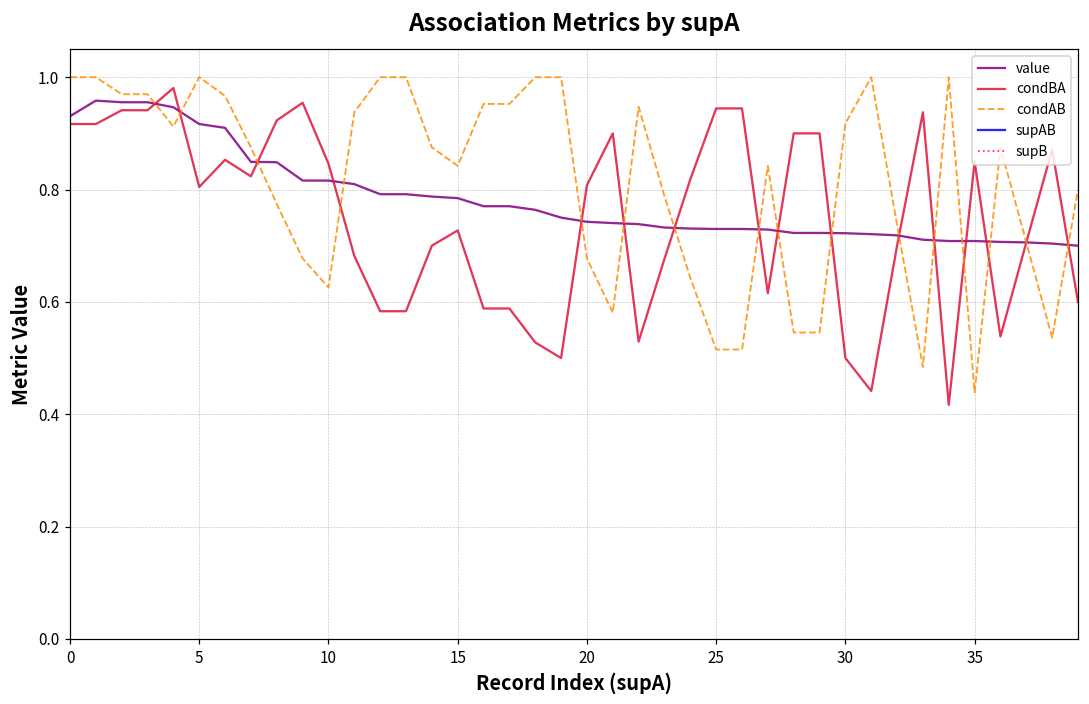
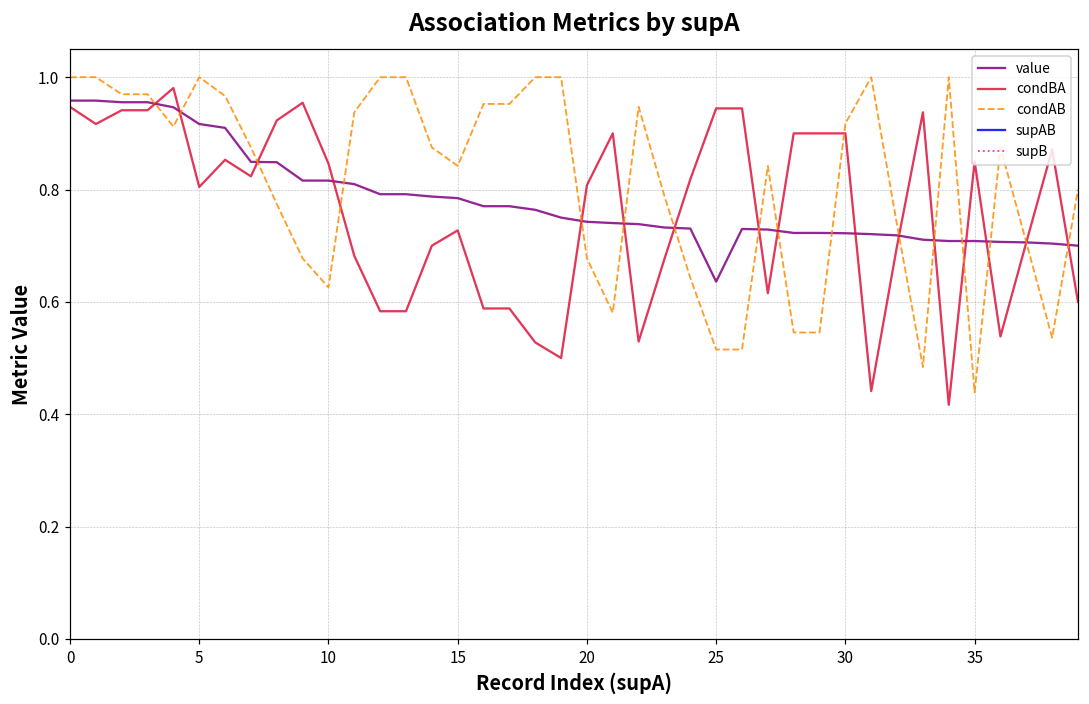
value, 0: 0.93 -> 0.96
condBA, 0: 0.92 -> 0.95
value, 25: 0.73 -> 0.64
condBA, 30: 0.5 -> 0.9
